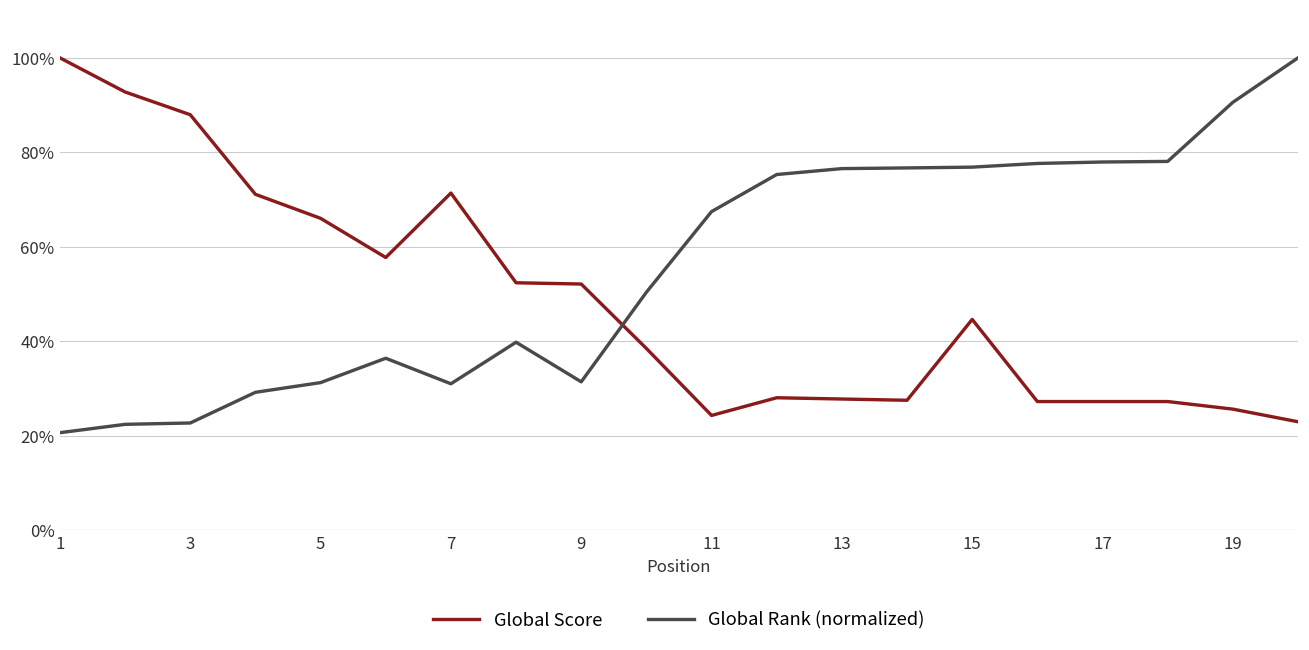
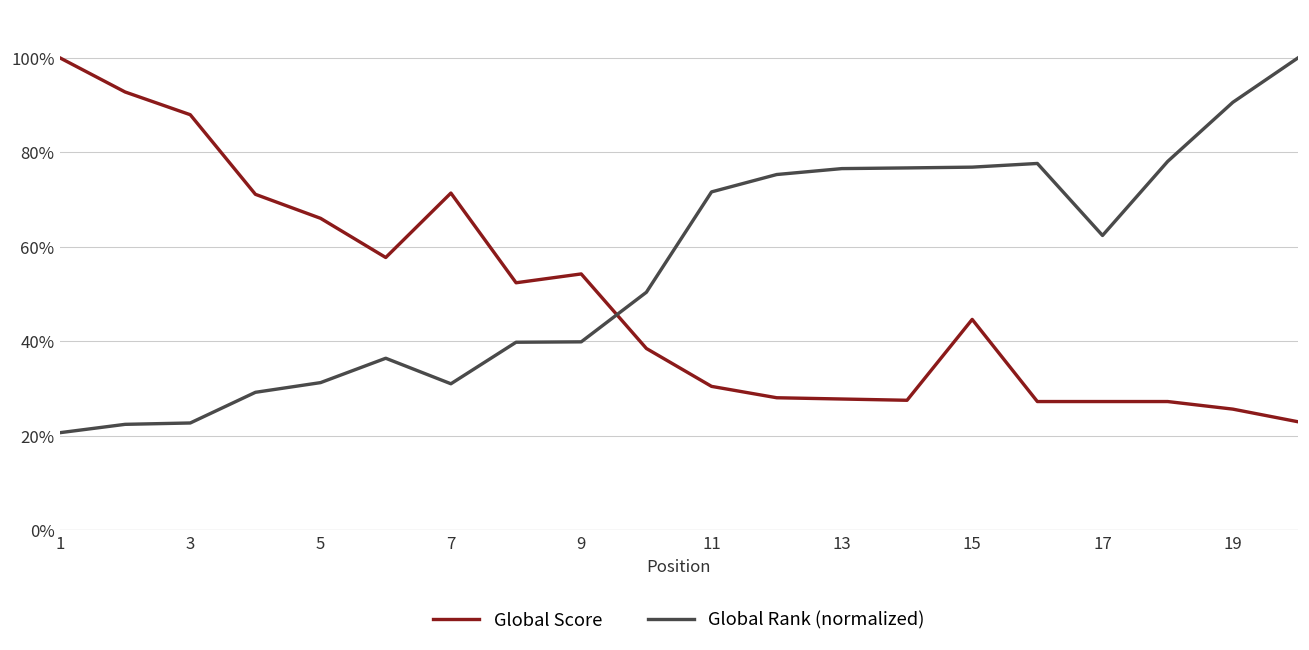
Global Score, 9: 52% -> 54%
Global Rank (normalized), 9: 31% -> 40%
Global Score, 11: 24% -> 30%
Global Rank (normalized), 11: 67% -> 72%
Global Rank (normalized), 17: 78% -> 62%
